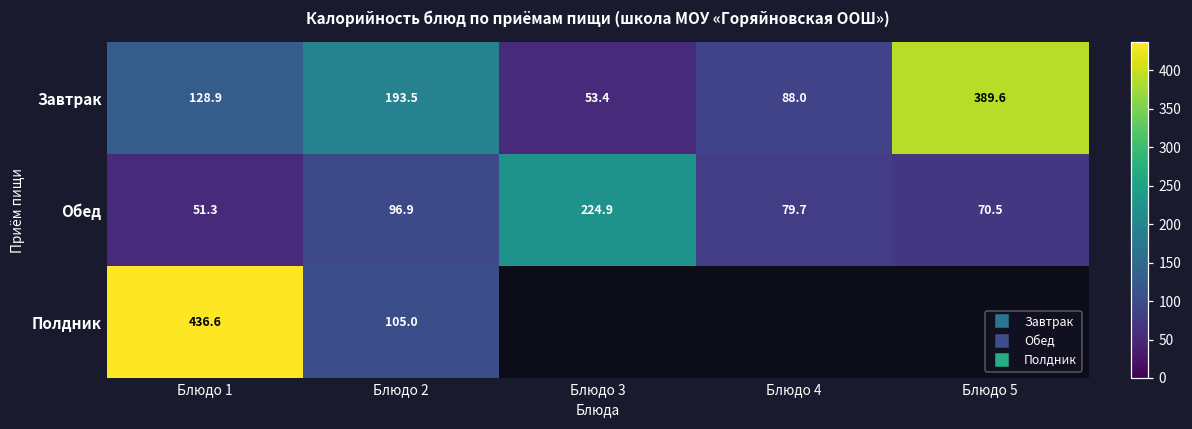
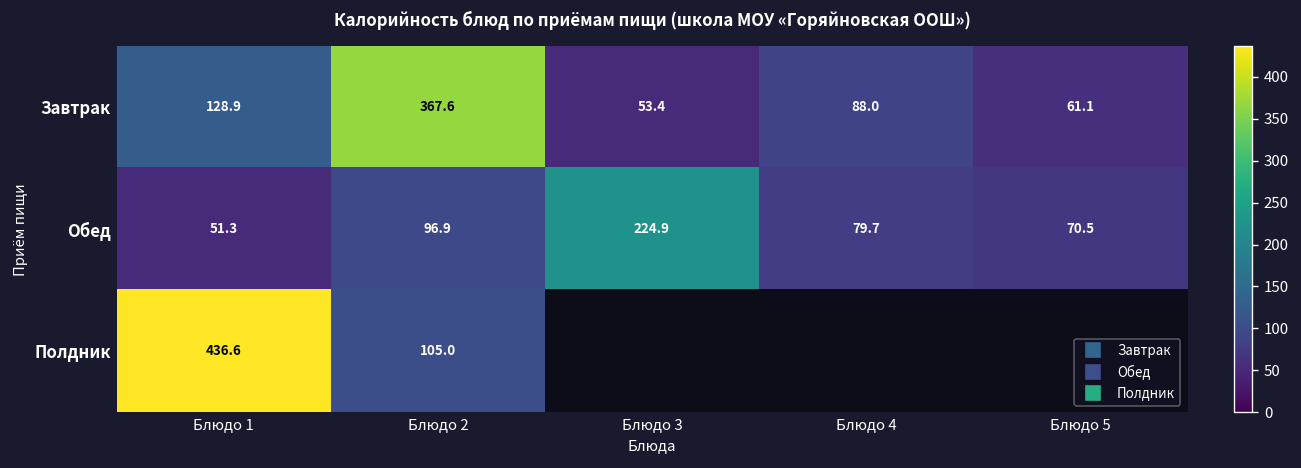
Завтрак, Блюдо 2: 193.5 -> 367.6
Завтрак, Блюдо 5: 389.6 -> 61.1
